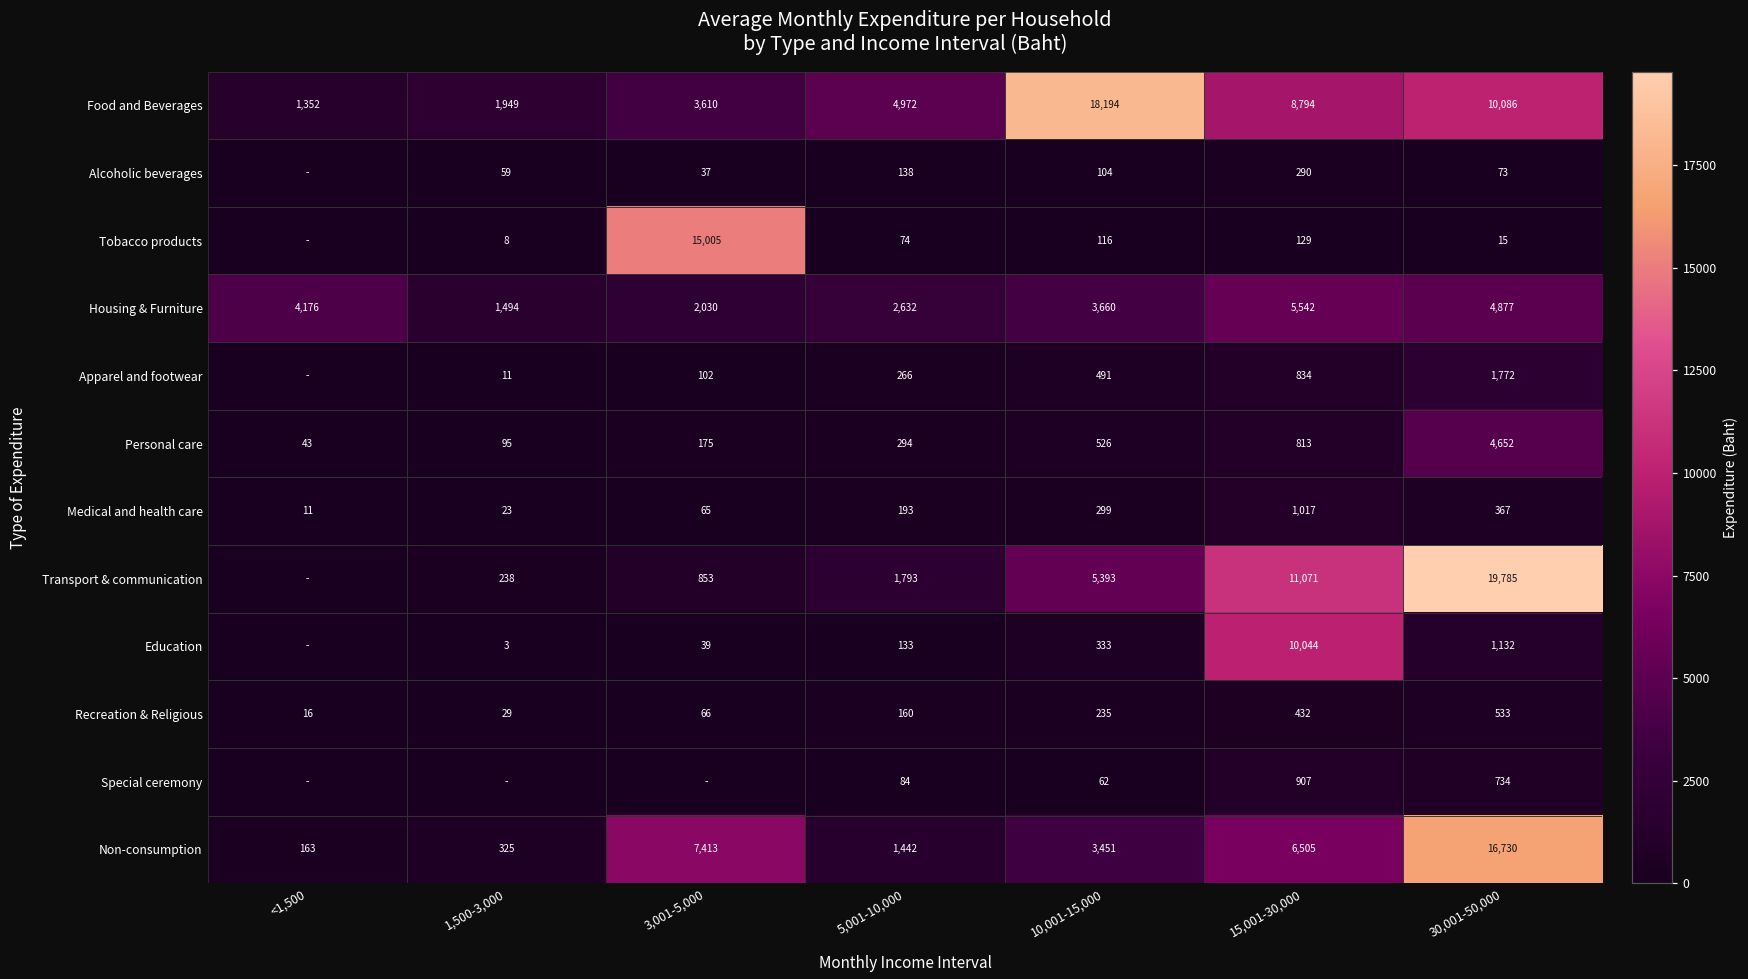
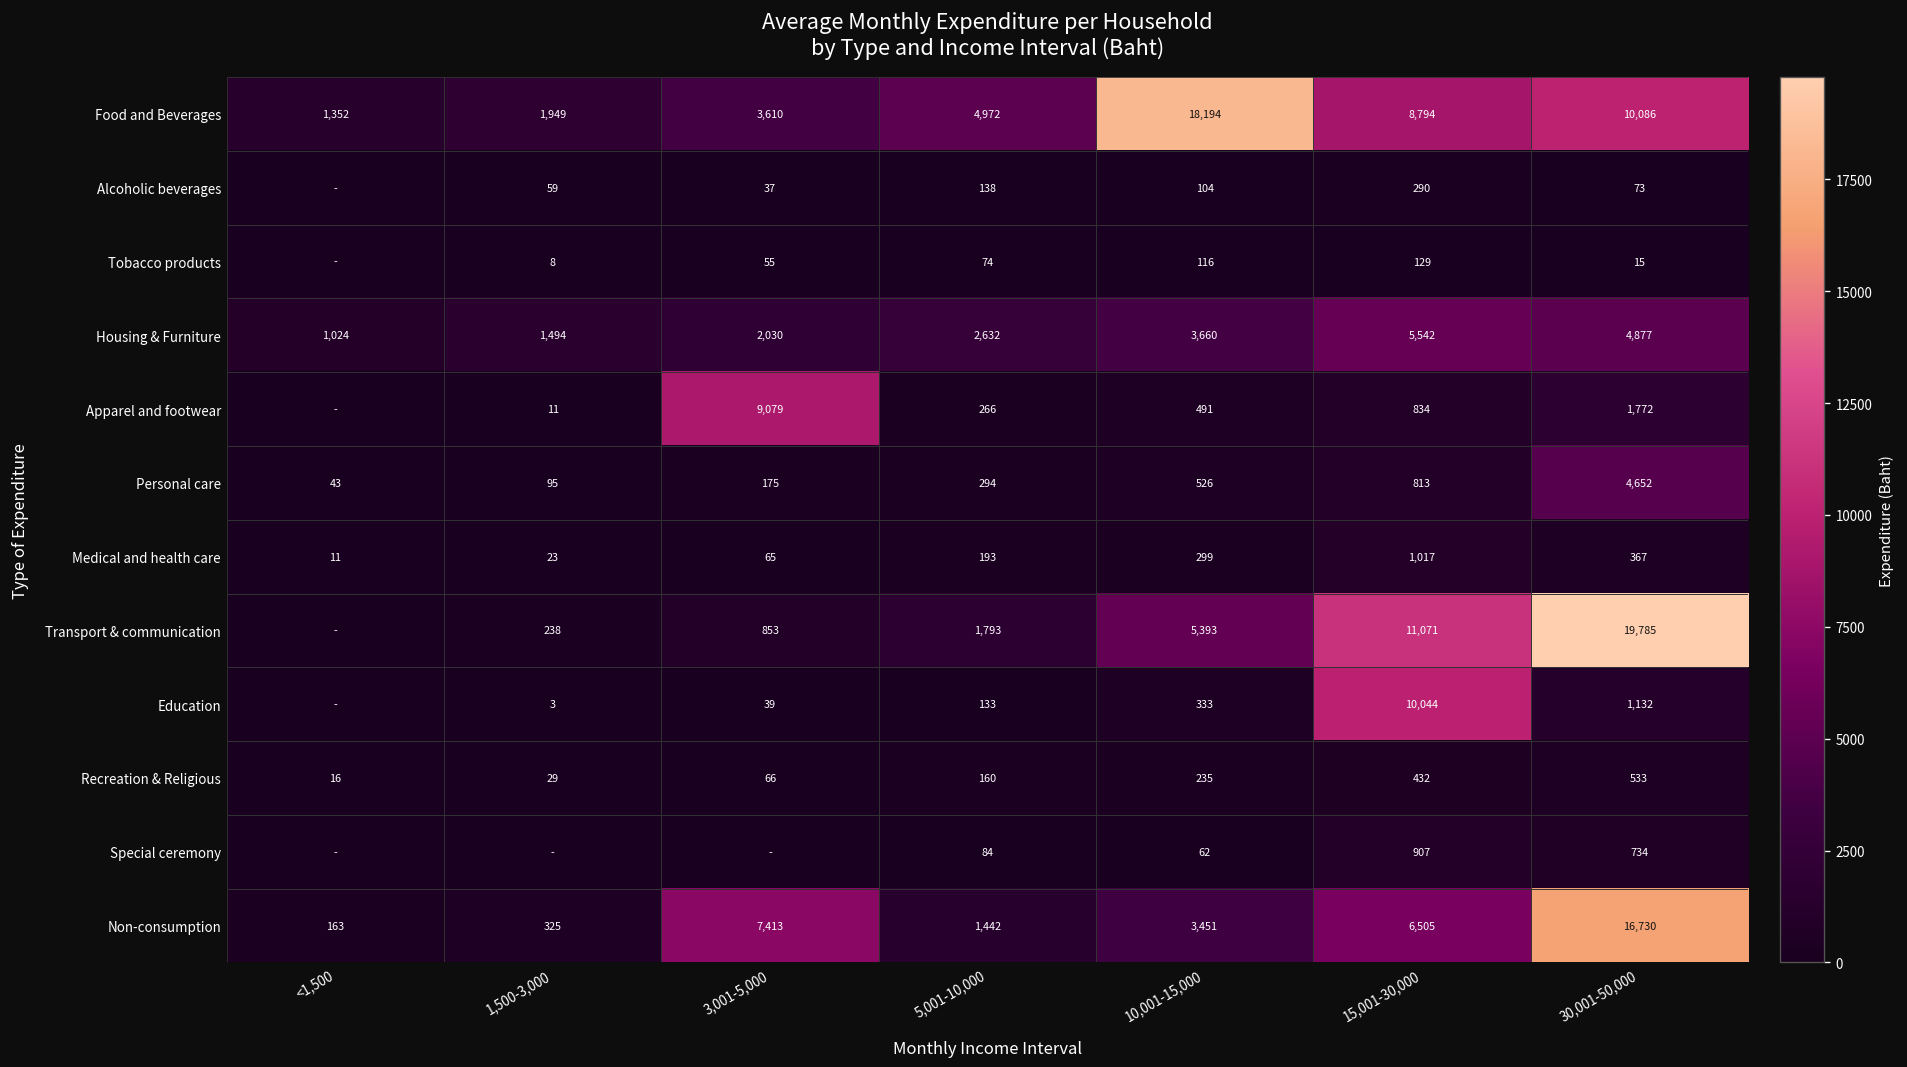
Tobacco products, 3,001-5,000: 15,005 -> 55
Housing & Furniture, <1,500: 4,176 -> 1,024
Apparel and footwear, 3,001-5,000: 102 -> 9,079
